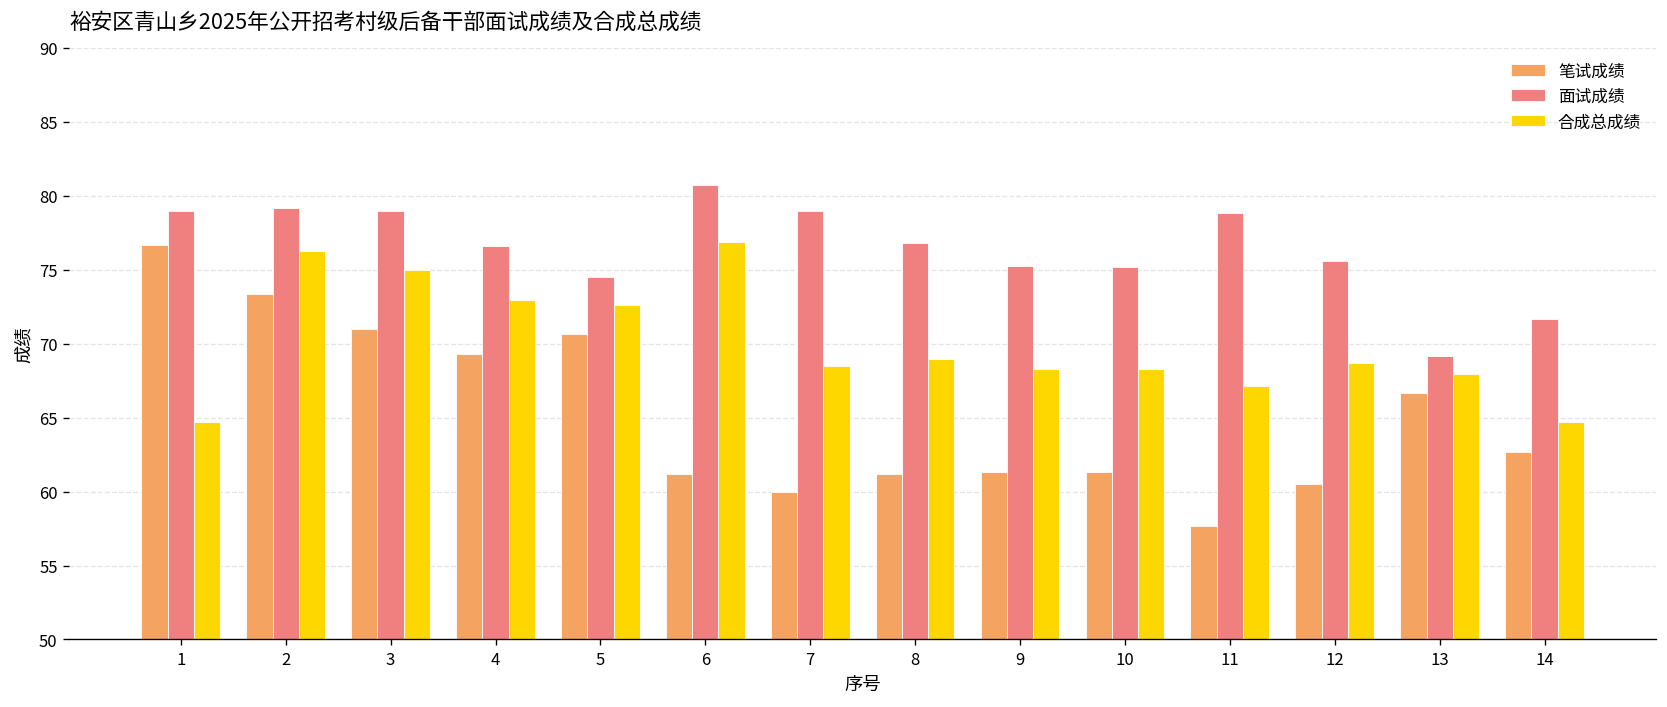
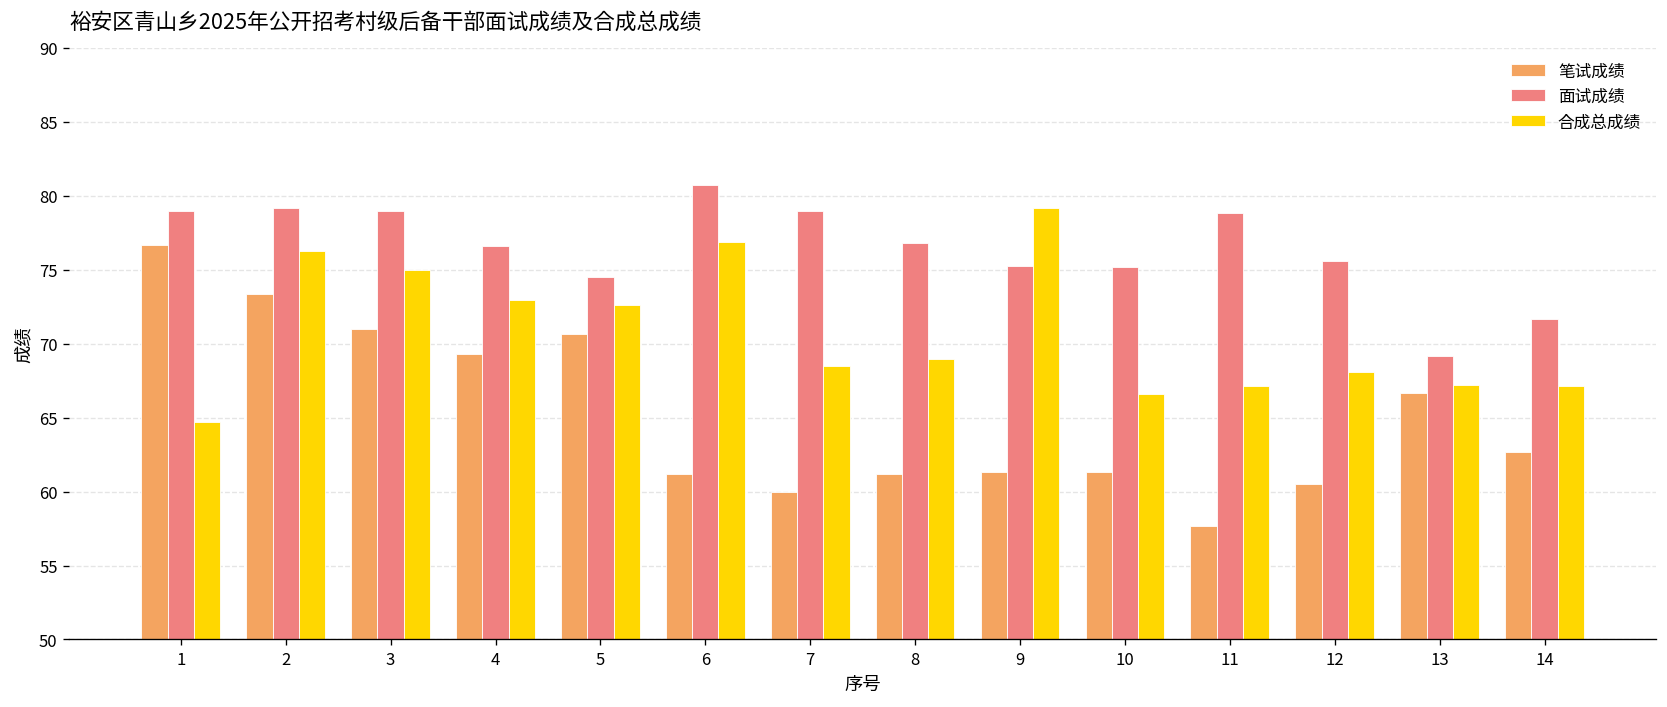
合成总成绩, 9: 68.3 -> 79.2
合成总成绩, 10: 68.3 -> 66.6
合成总成绩, 12: 68.7 -> 68.1
合成总成绩, 13: 67.9 -> 67.2
合成总成绩, 14: 64.7 -> 67.2
